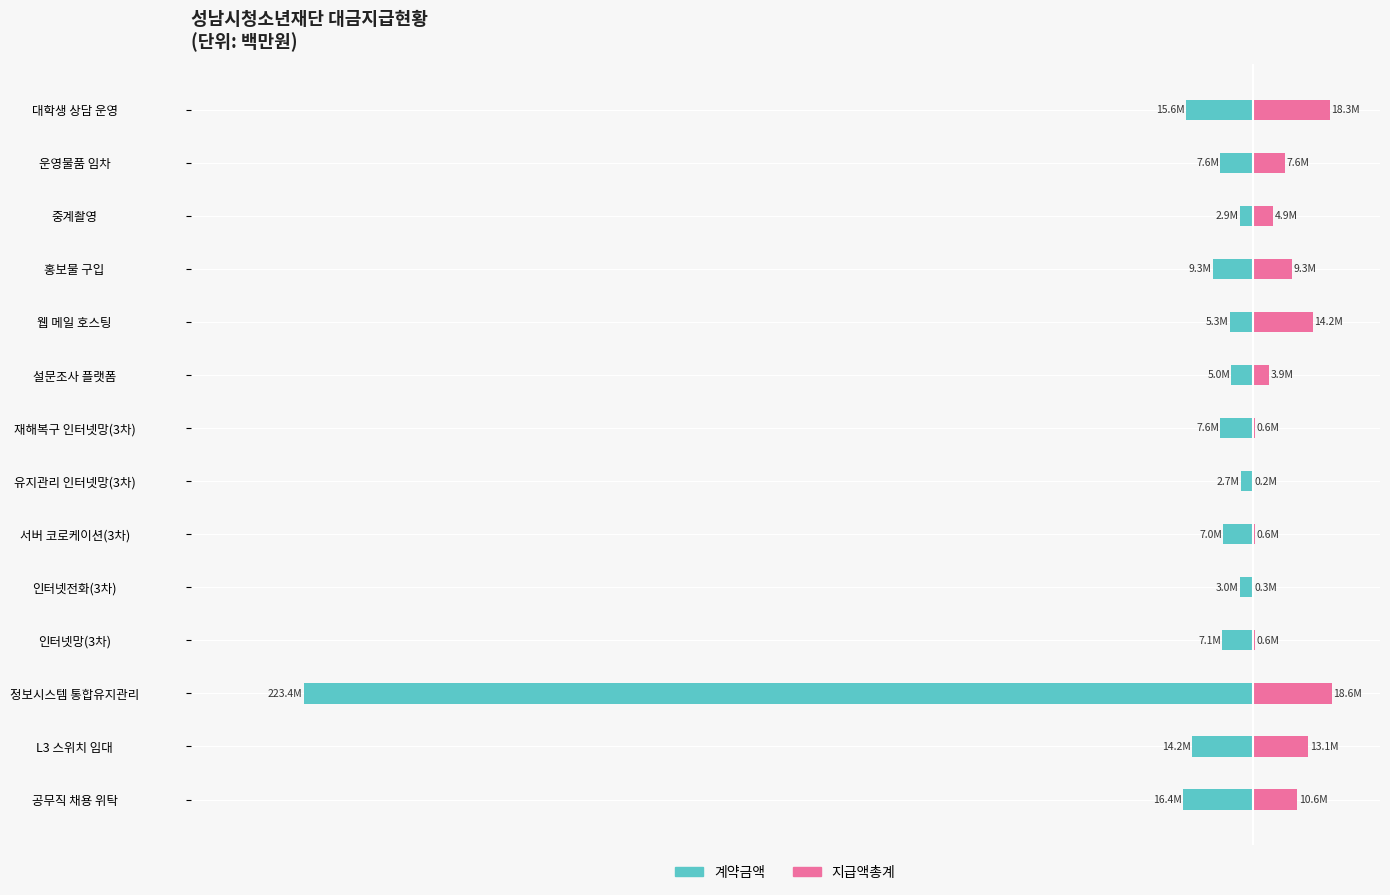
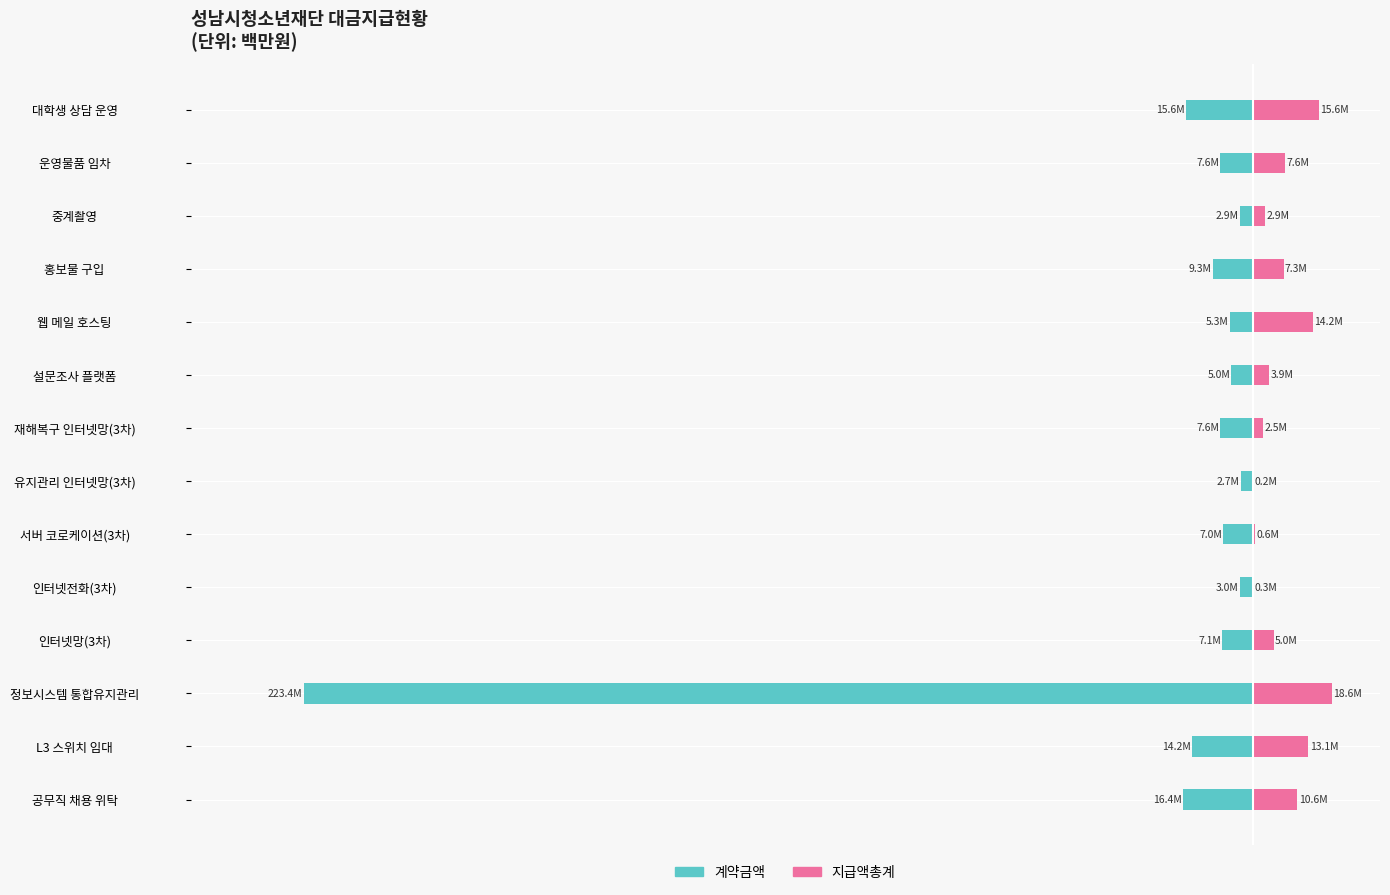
지급액총계, 대학생 상담 운영: 18.3M -> 15.6M
지급액총계, 중계촬영: 4.9M -> 2.9M
지급액총계, 홍보물 구입: 9.3M -> 7.3M
지급액총계, 재해복구 인터넷망(3차): 0.6M -> 2.5M
지급액총계, 인터넷망(3차): 0.6M -> 5.0M
